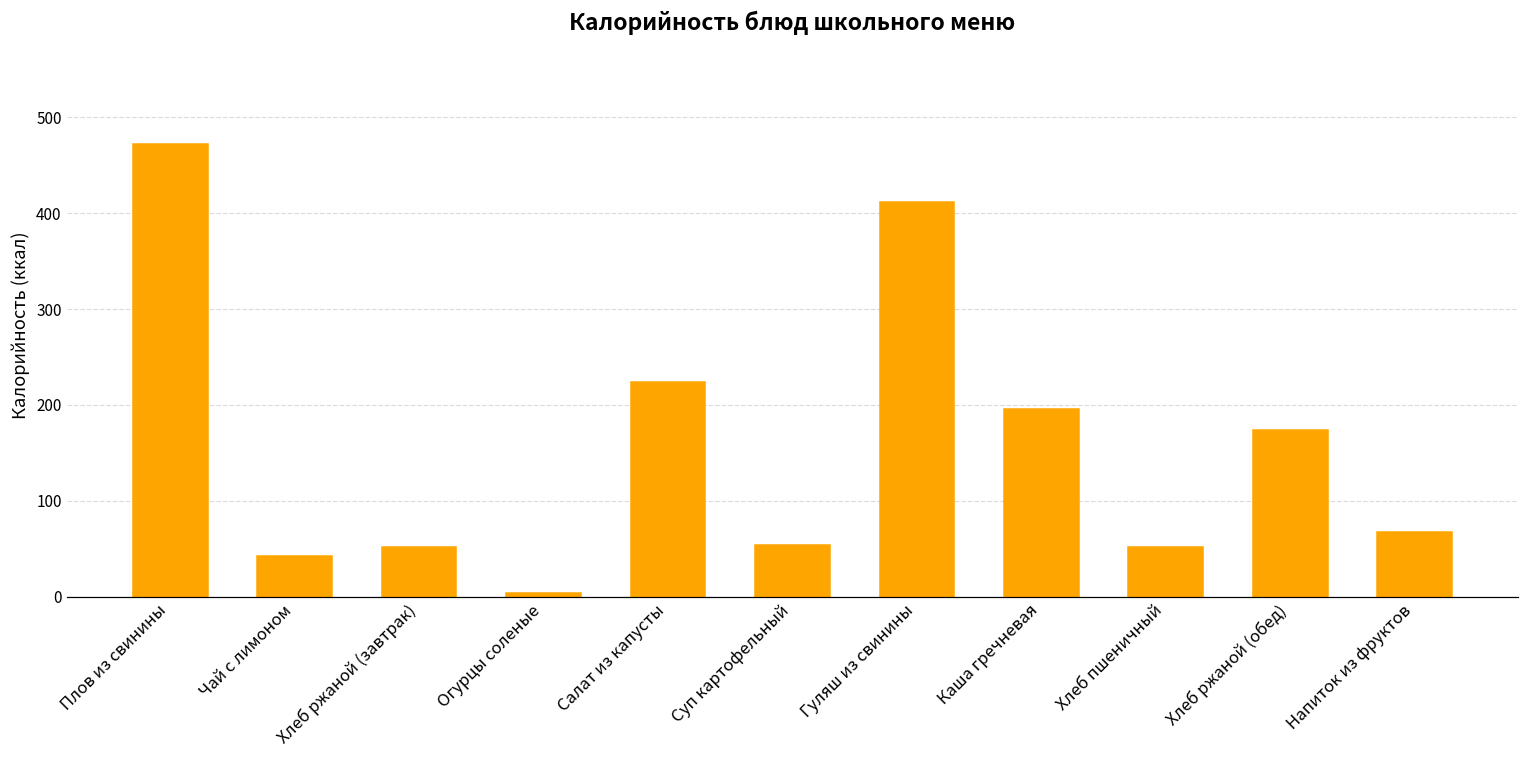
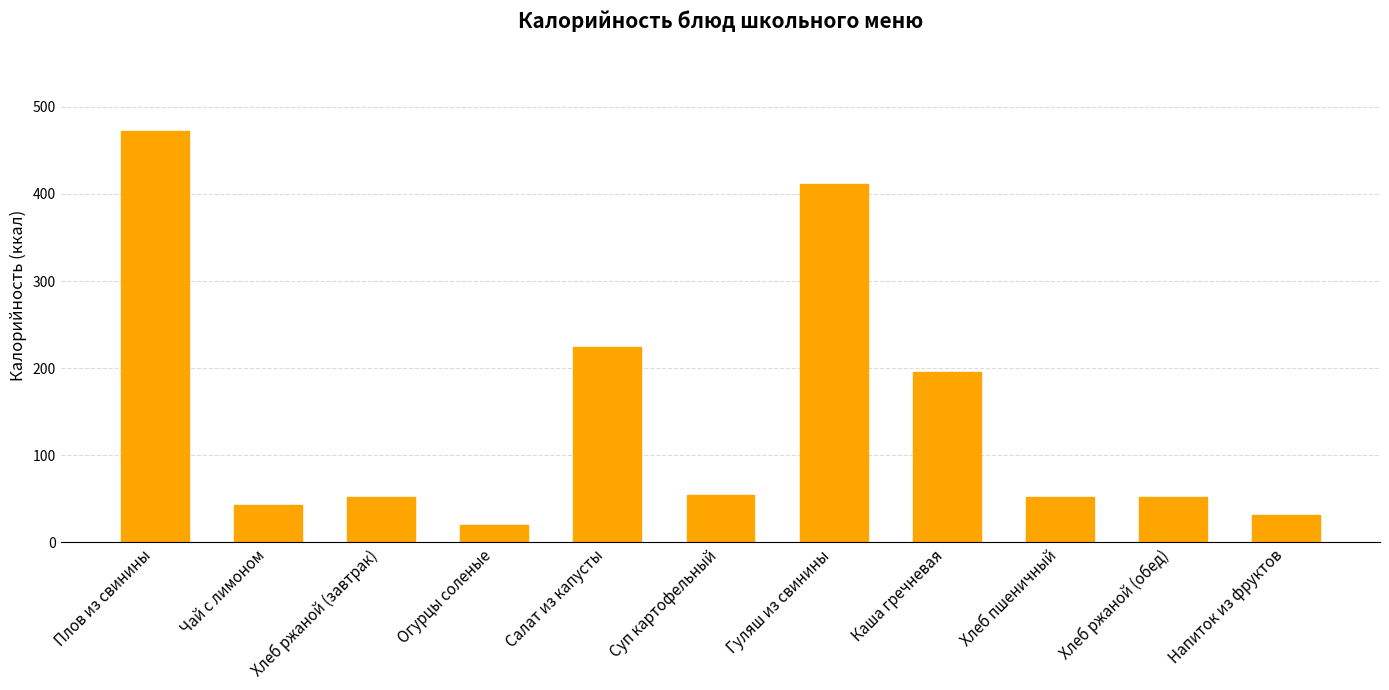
Огурцы соленые: 0 -> 20
Хлеб ржаной (обед): 170 -> 50
Напиток из фруктов: 70 -> 30
